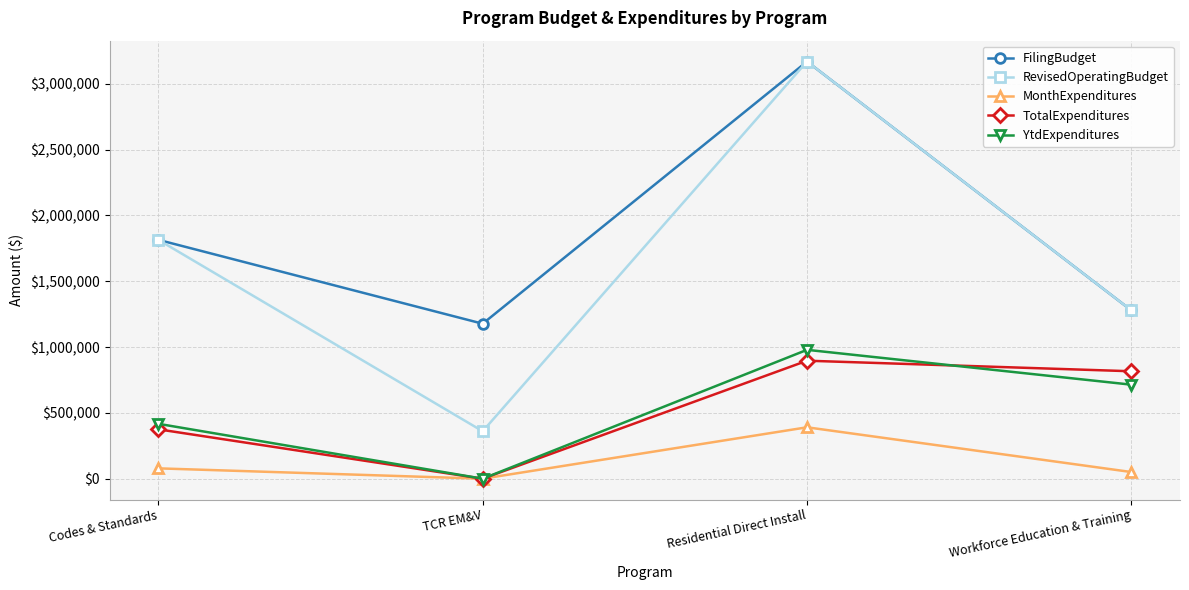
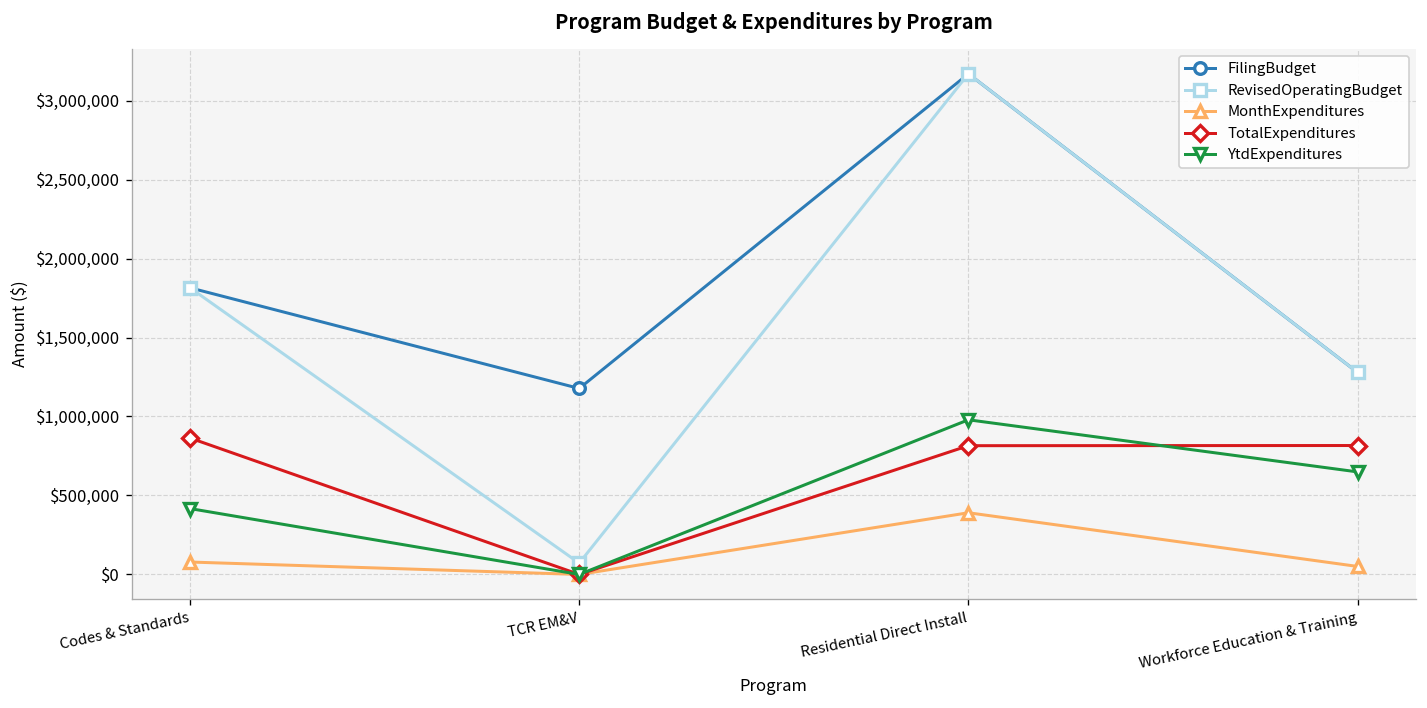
TotalExpenditures, Codes & Standards: $380,000 -> $860,000
RevisedOperatingBudget, TCR EM&V: $360,000 -> $70,000
TotalExpenditures, Residential Direct Install: $900,000 -> $820,000
YtdExpenditures, Workforce Education & Training: $710,000 -> $650,000
